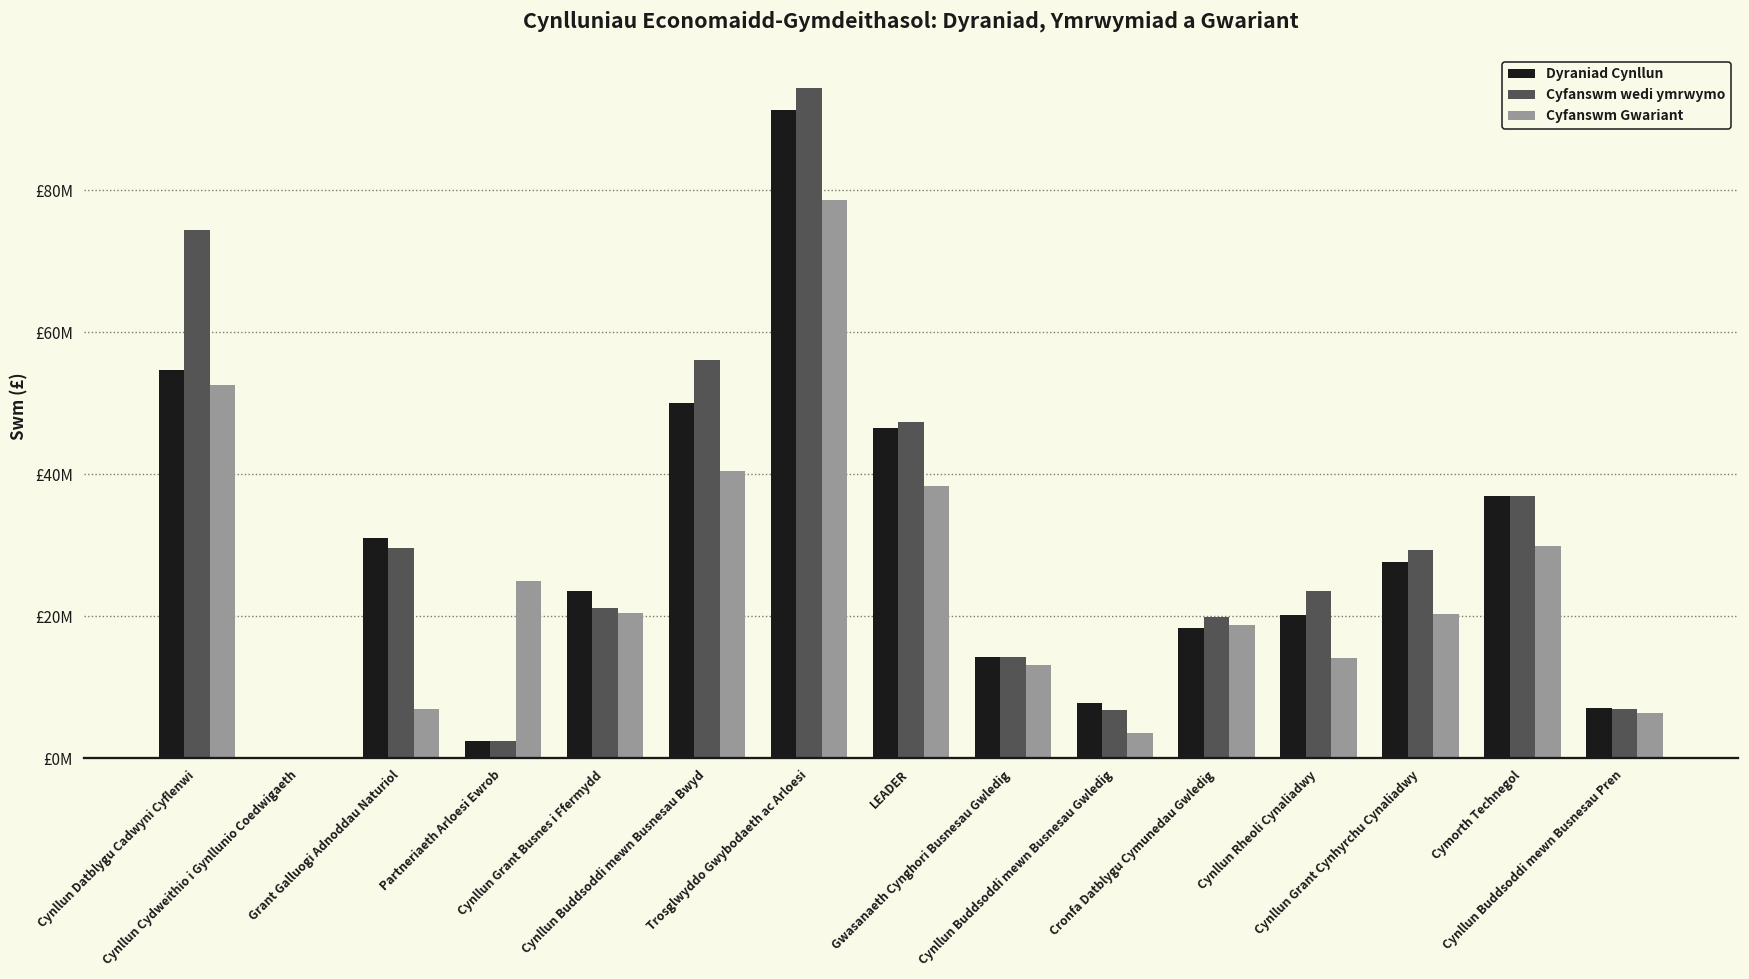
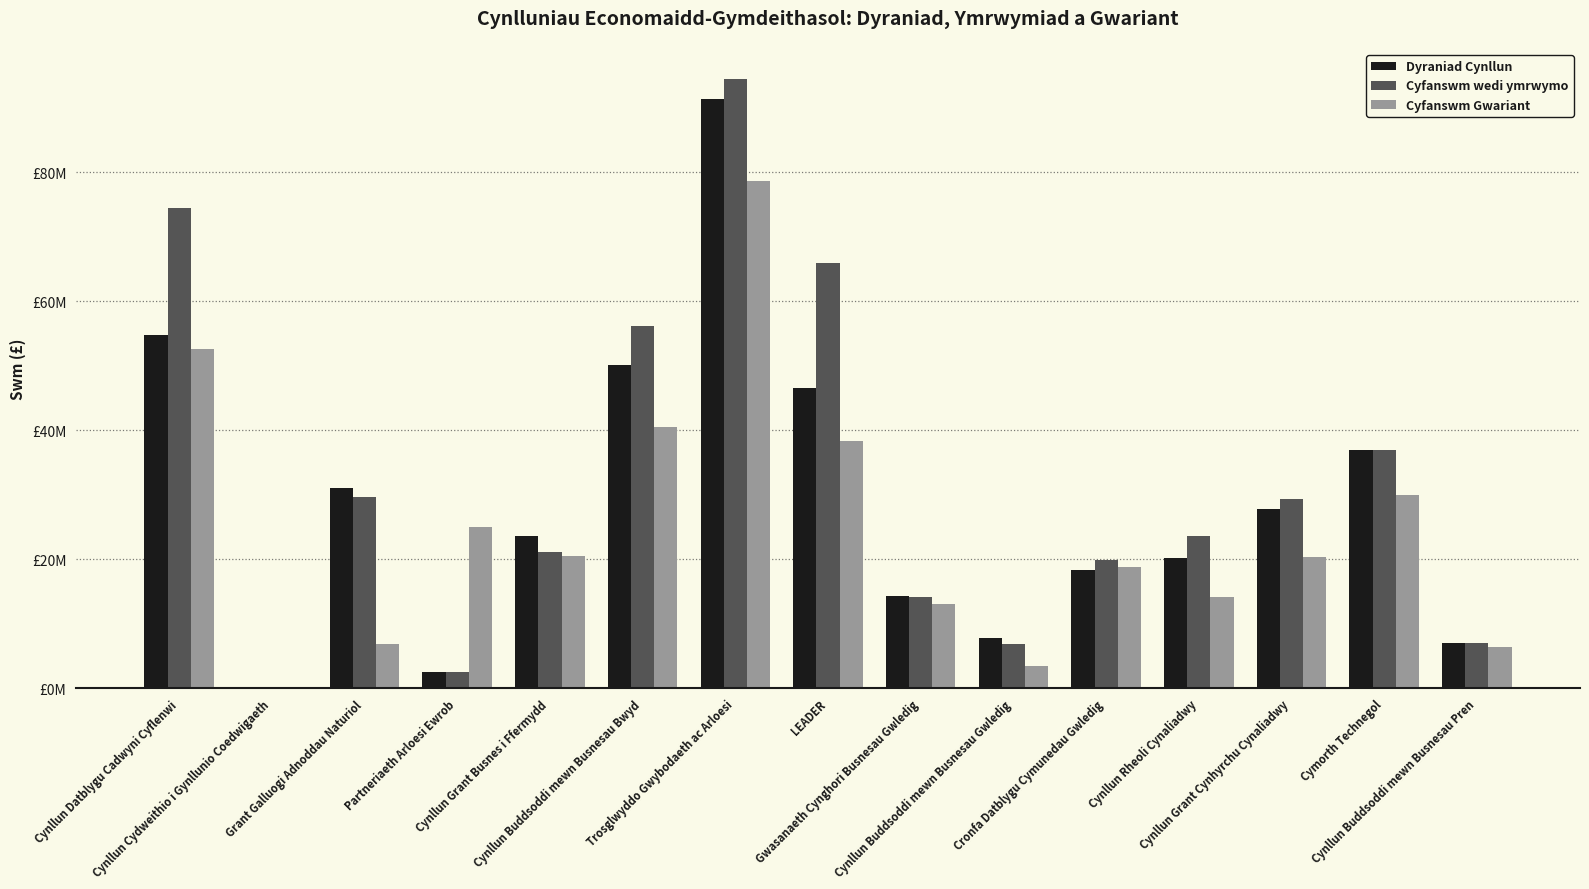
Cyfanswm wedi ymrwymo, LEADER: £47000000 -> £66000000
